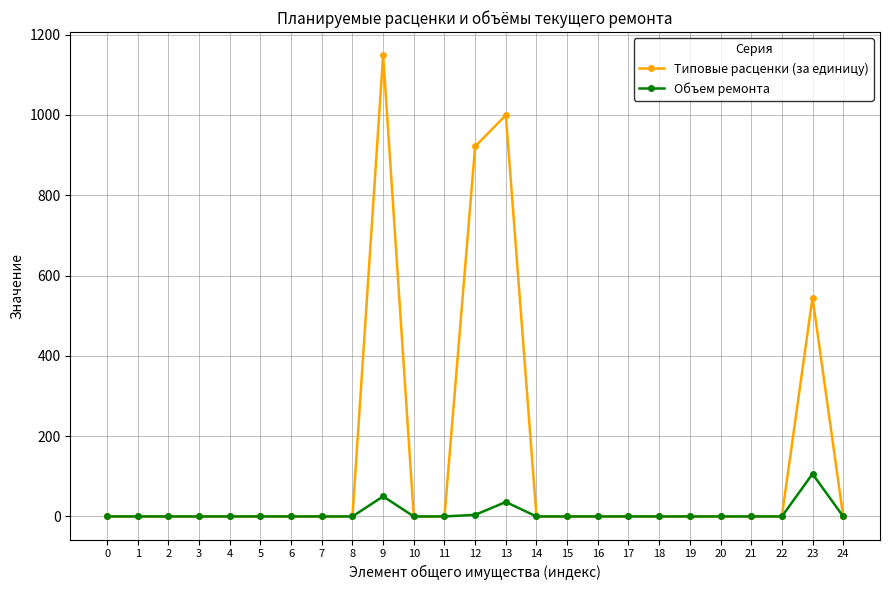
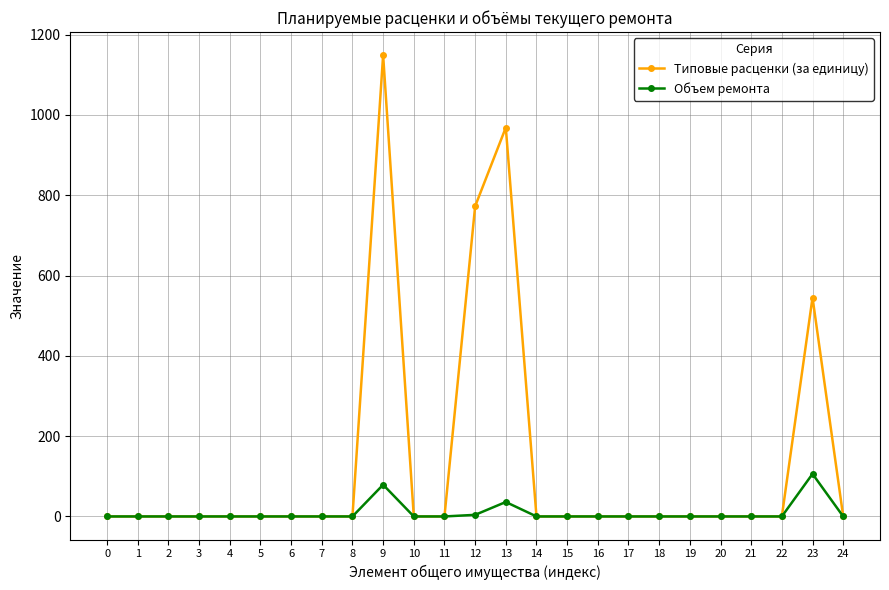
Объем ремонта, 9: 50 -> 80
Типовые расценки (за единицу), 12: 920 -> 770
Типовые расценки (за единицу), 13: 1000 -> 970
